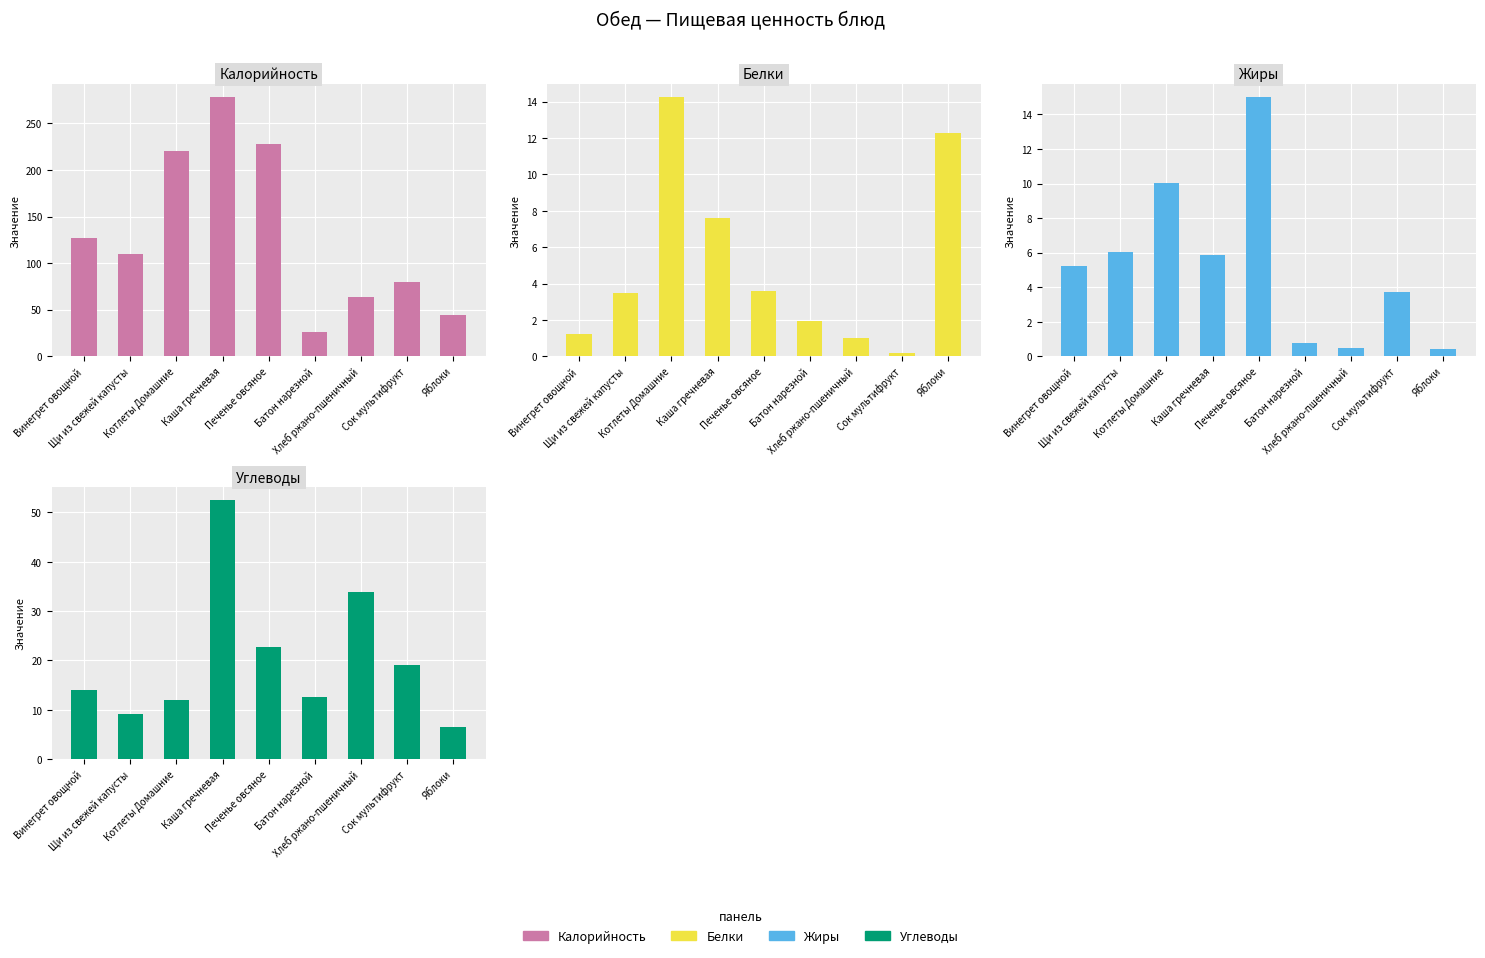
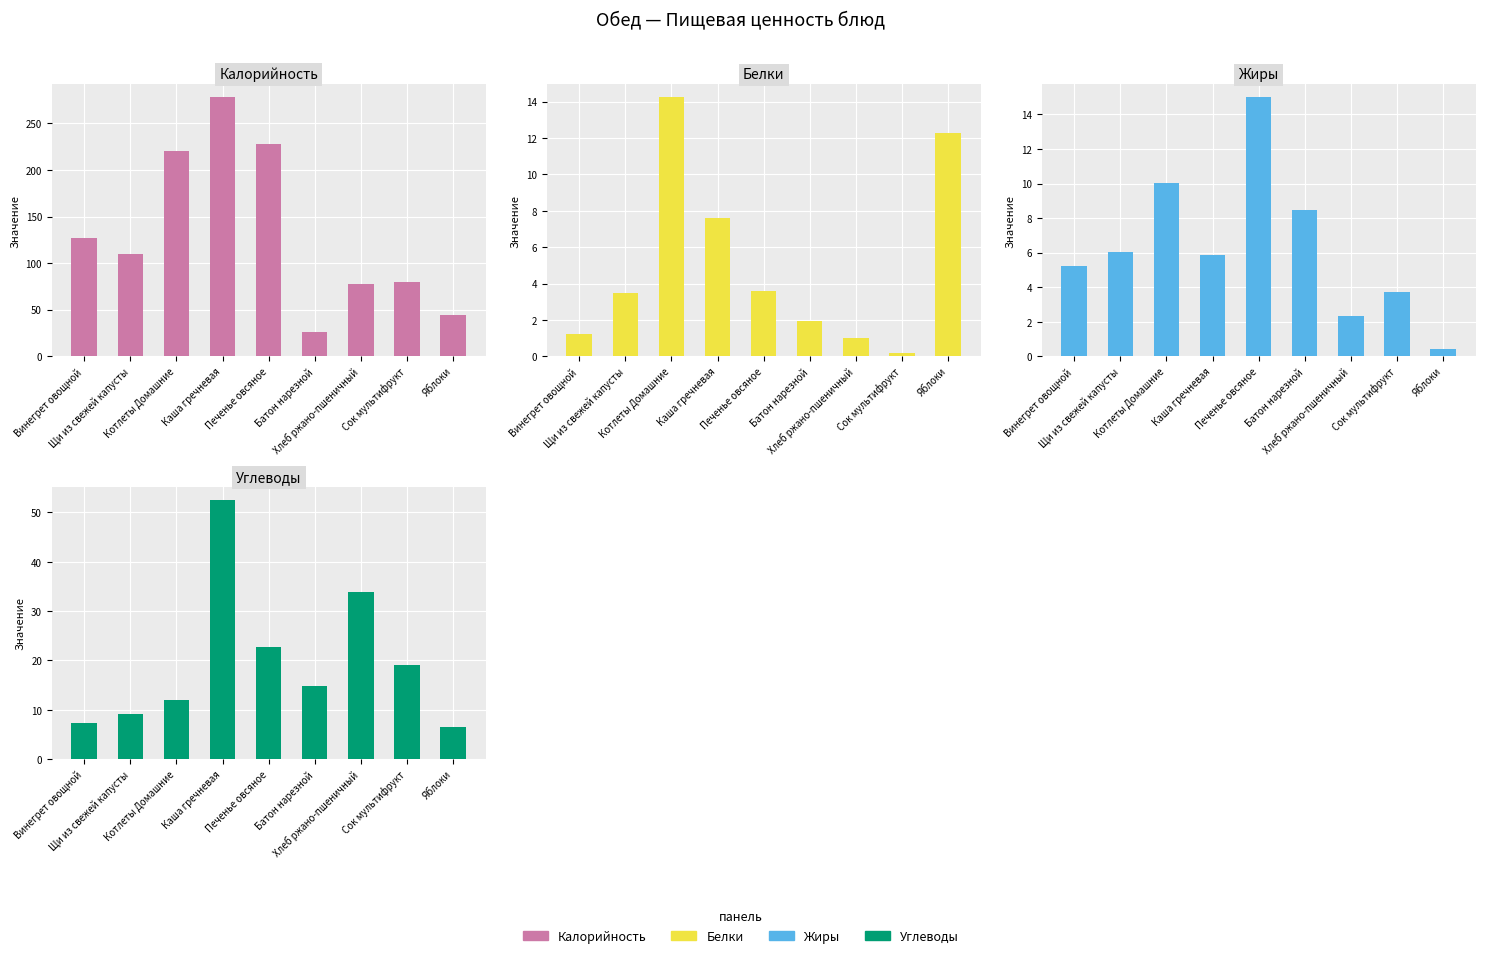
Калорийность, Хлеб ржано-пшеничный: 60 -> 80
Жиры, Батон нарезной: 0.8 -> 8.5
Жиры, Хлеб ржано-пшеничный: 0.5 -> 2.4
Углеводы, Винегрет овощной: 14 -> 7
Углеводы, Батон нарезной: 13 -> 15
